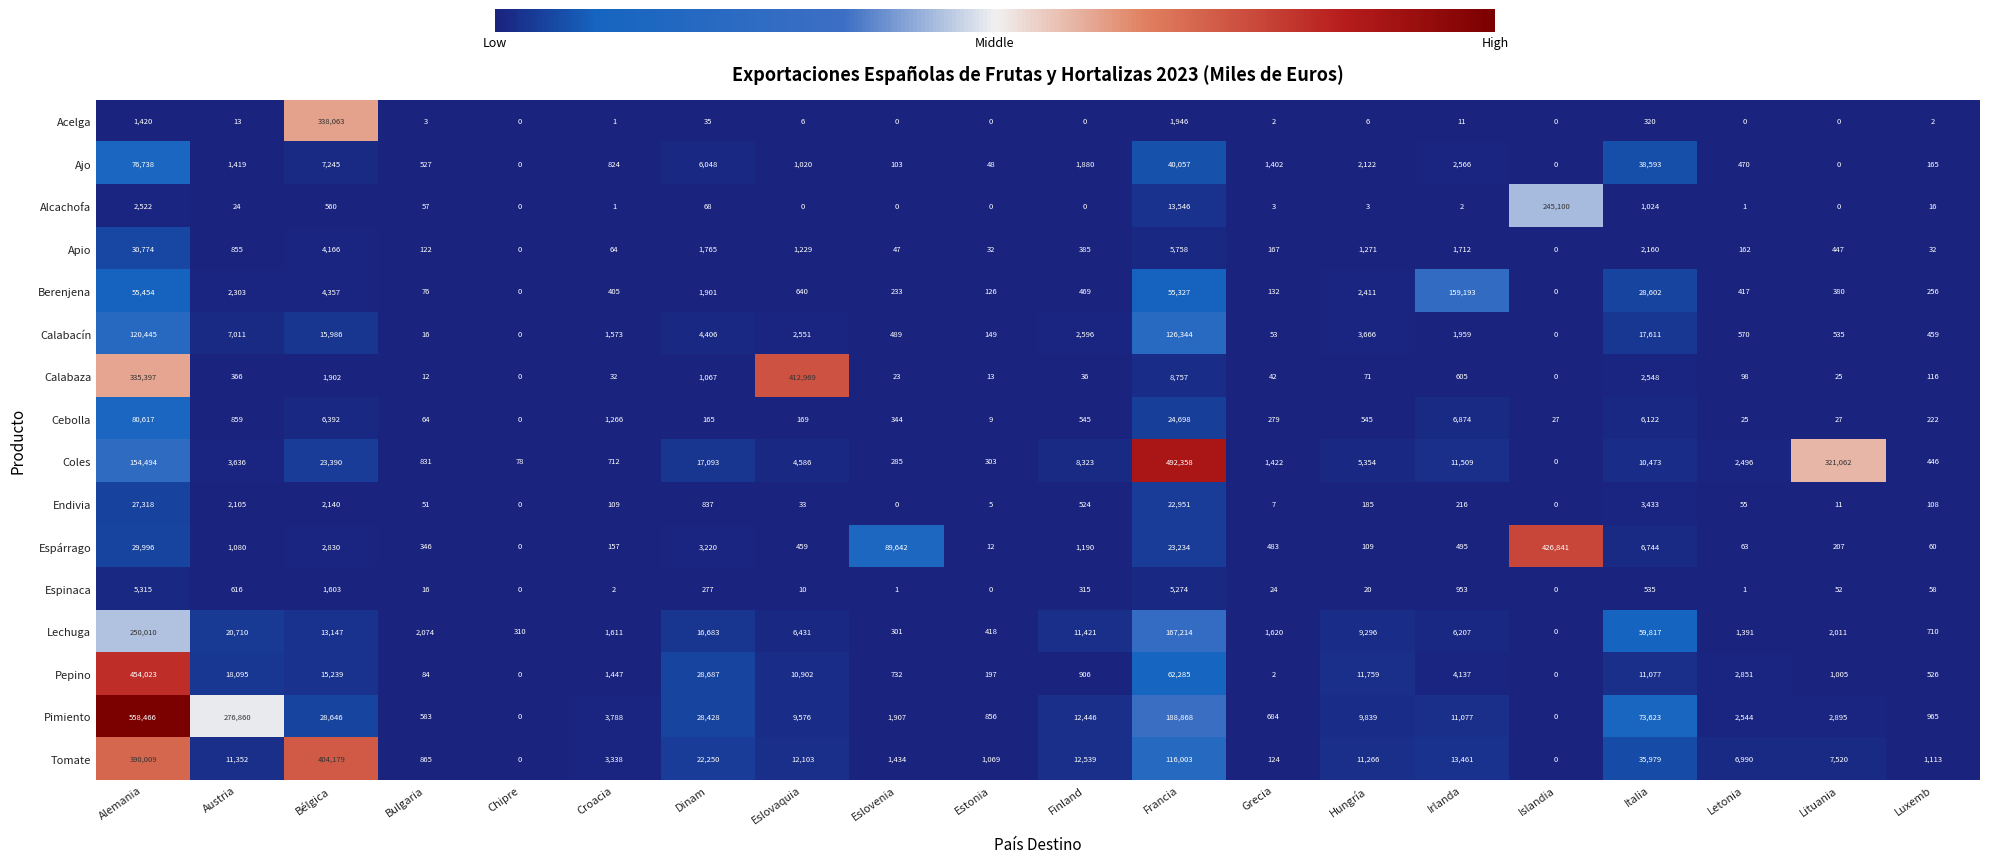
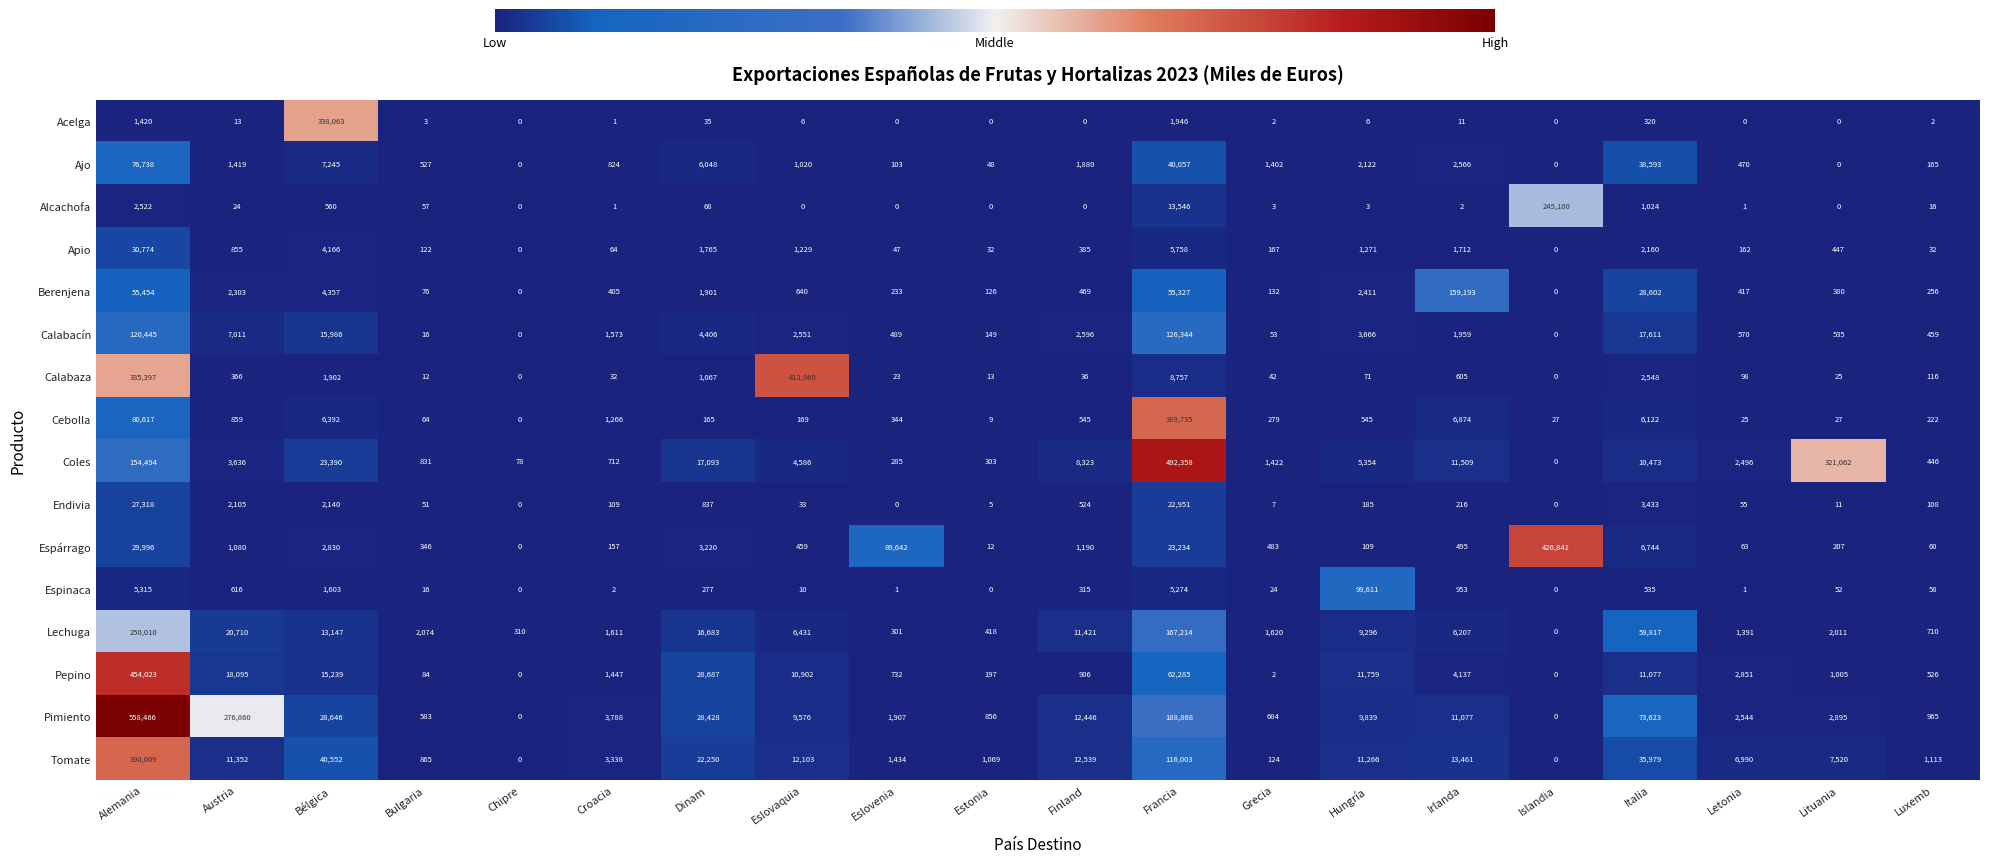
Cebolla, Francia: 24,698 -> 389,735
Espinaca, Hungría: 20 -> 99,611
Tomate, Bélgica: 404,179 -> 40,552
